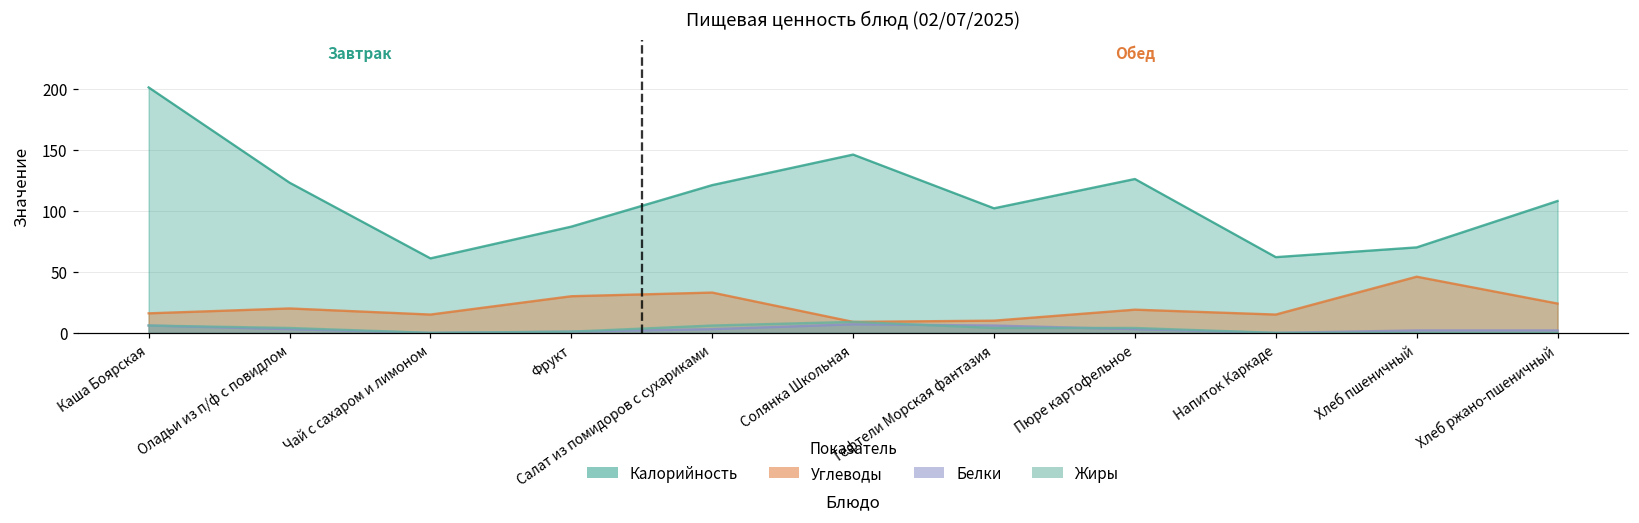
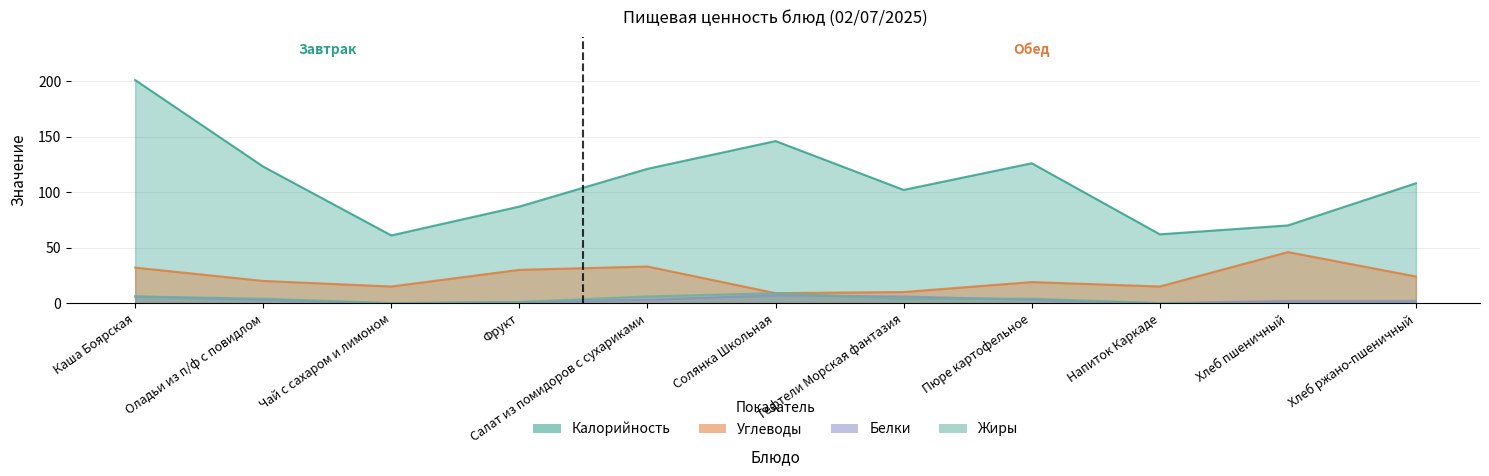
Углеводы, Каша Боярская: 16 -> 32
